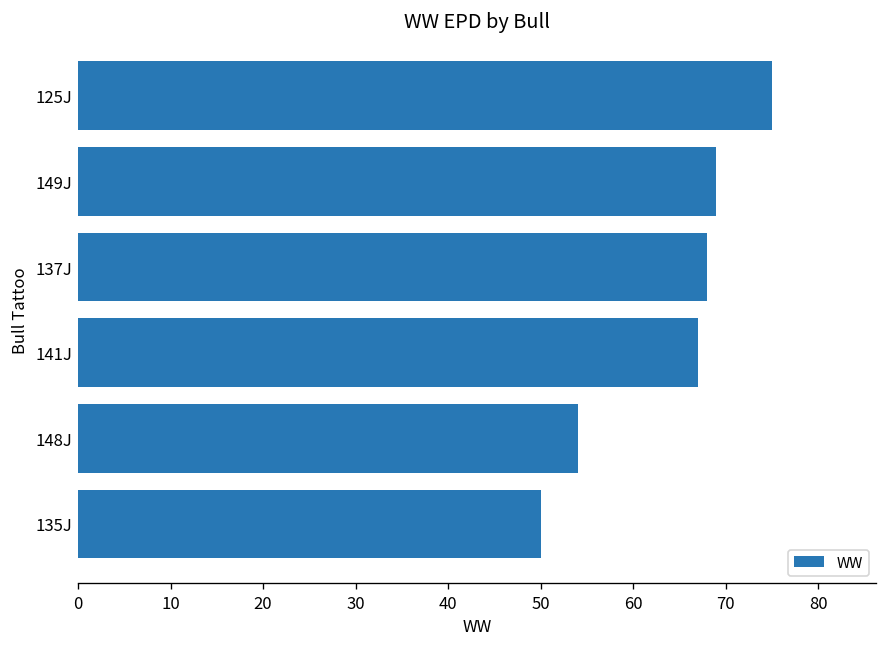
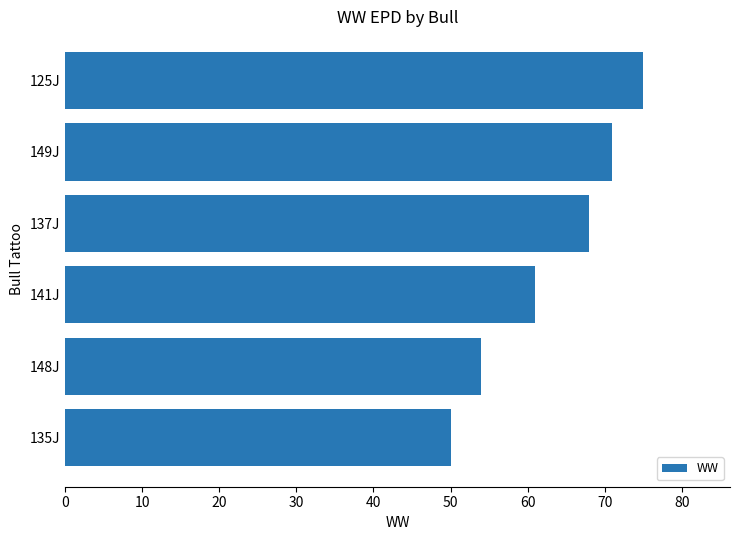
149J: 69 -> 71
141J: 67 -> 61
